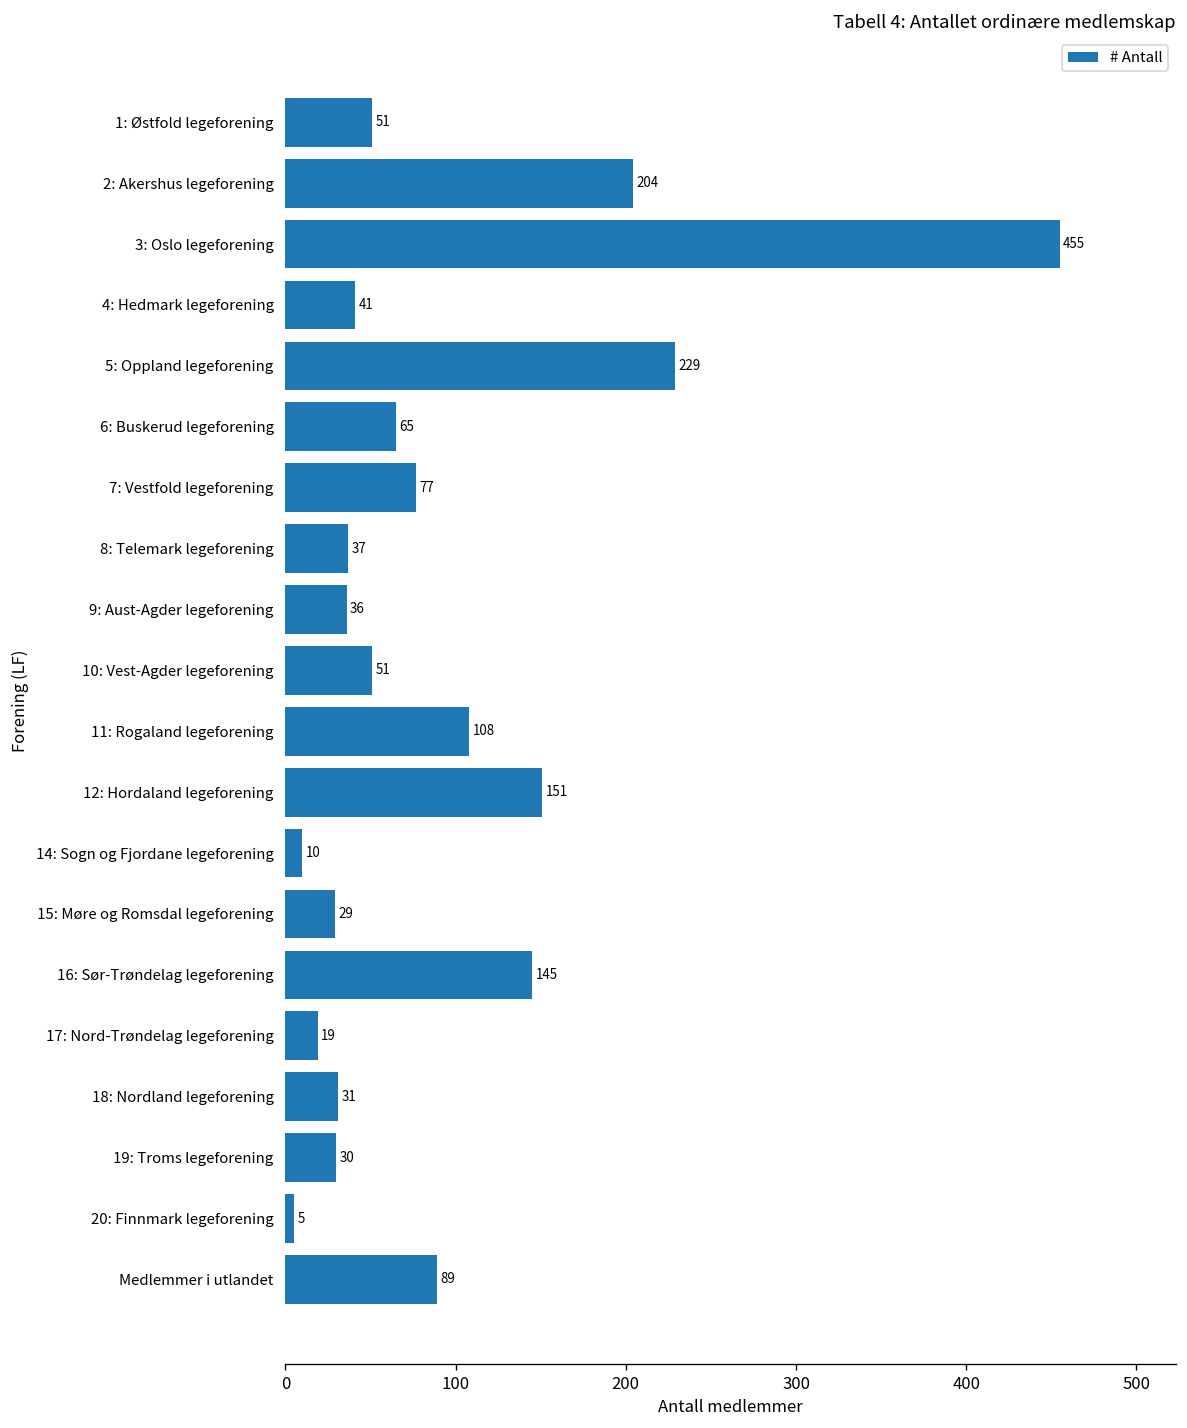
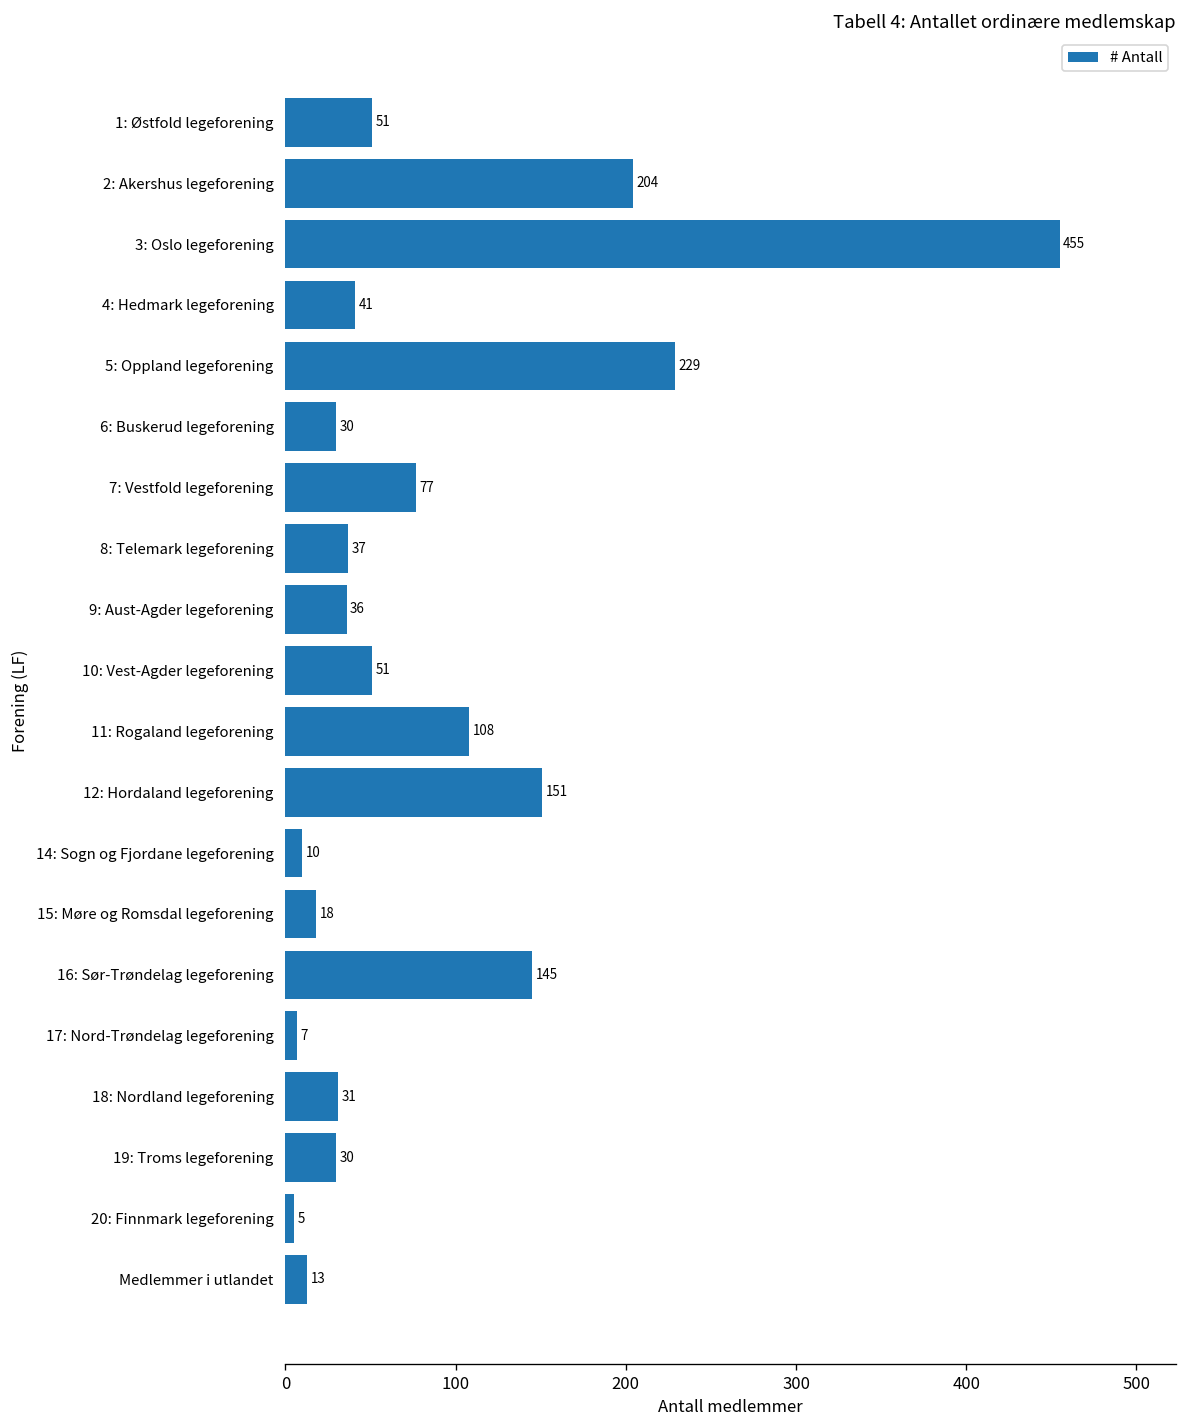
6: Buskerud legeforening: 65 -> 30
15: Møre og Romsdal legeforening: 29 -> 18
17: Nord-Trøndelag legeforening: 19 -> 7
Medlemmer i utlandet: 89 -> 13
